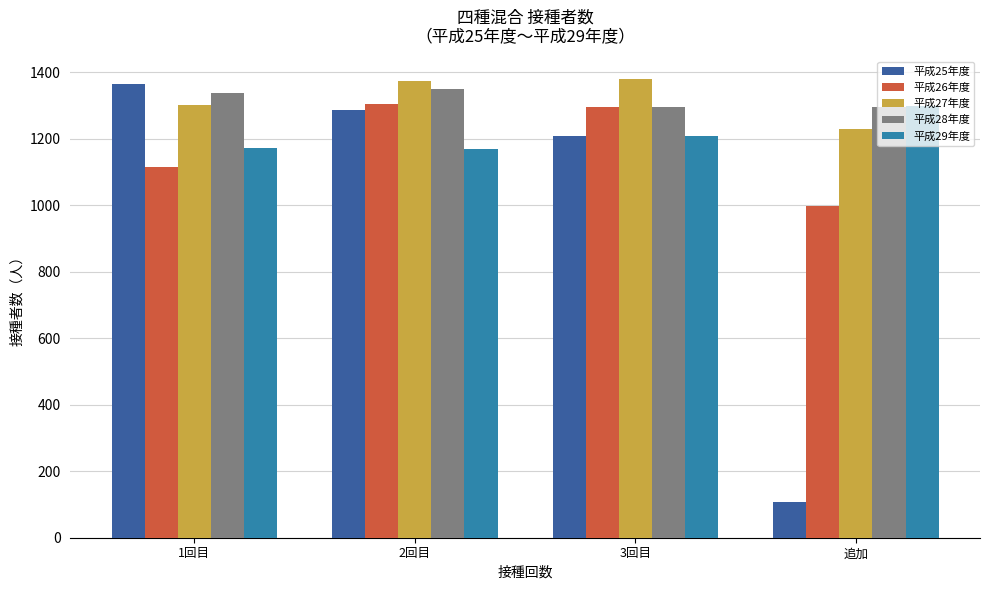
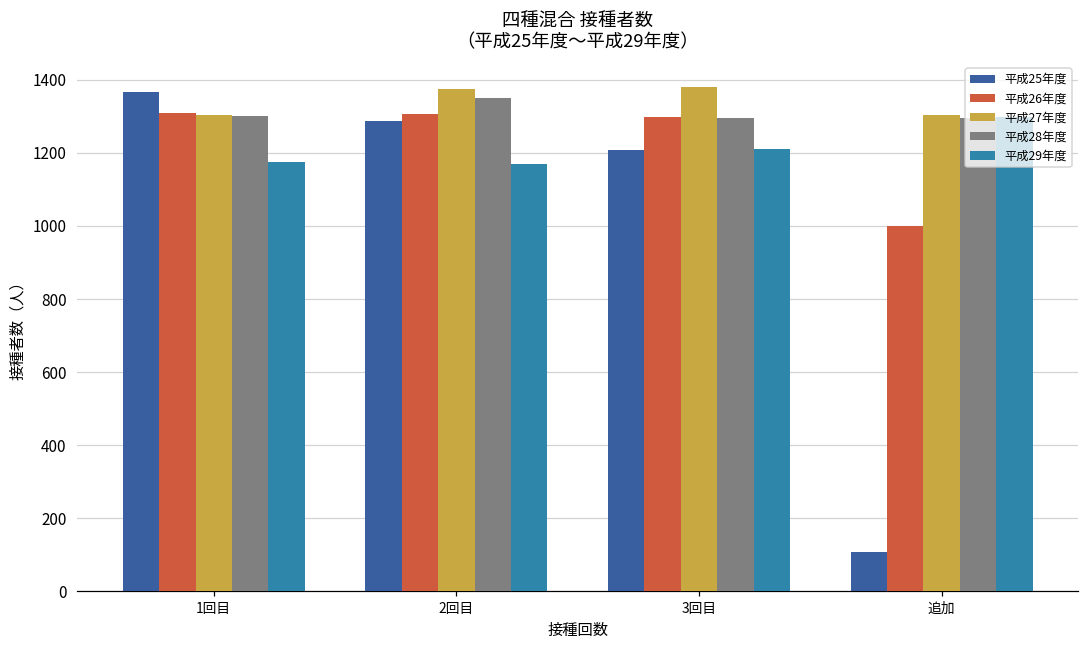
平成26年度, 1回目: 1120 -> 1310
平成28年度, 1回目: 1340 -> 1300
平成27年度, 追加: 1230 -> 1300
